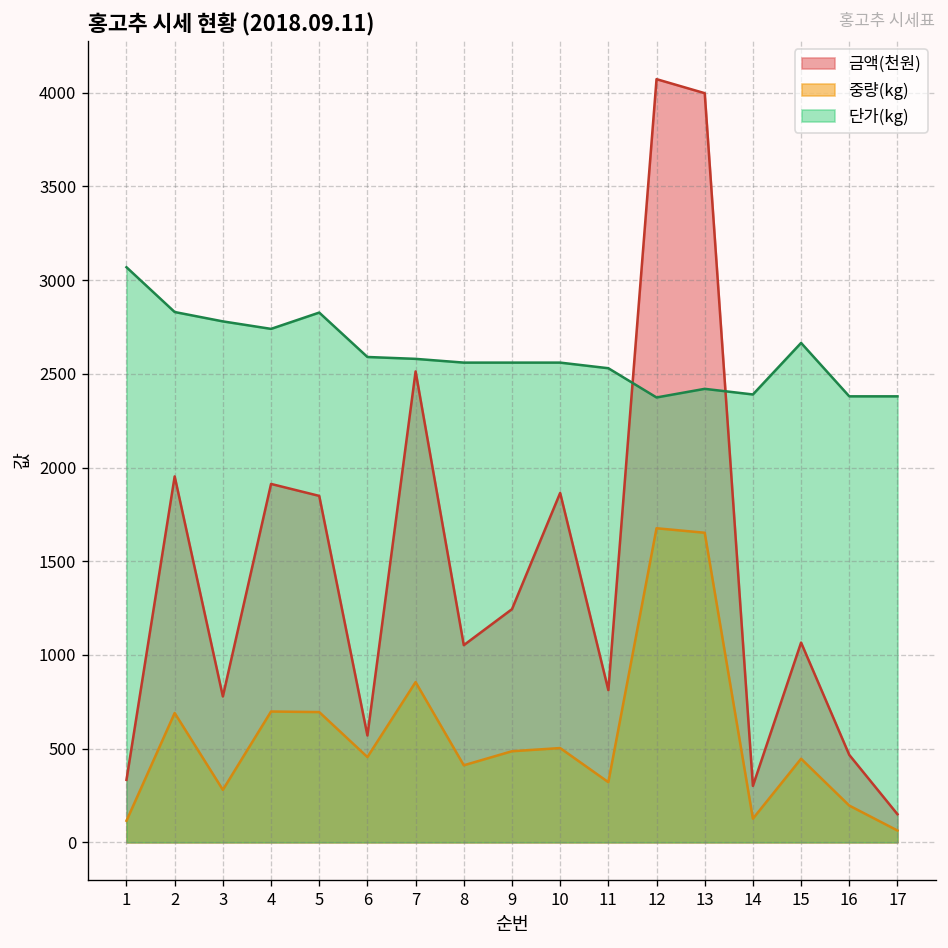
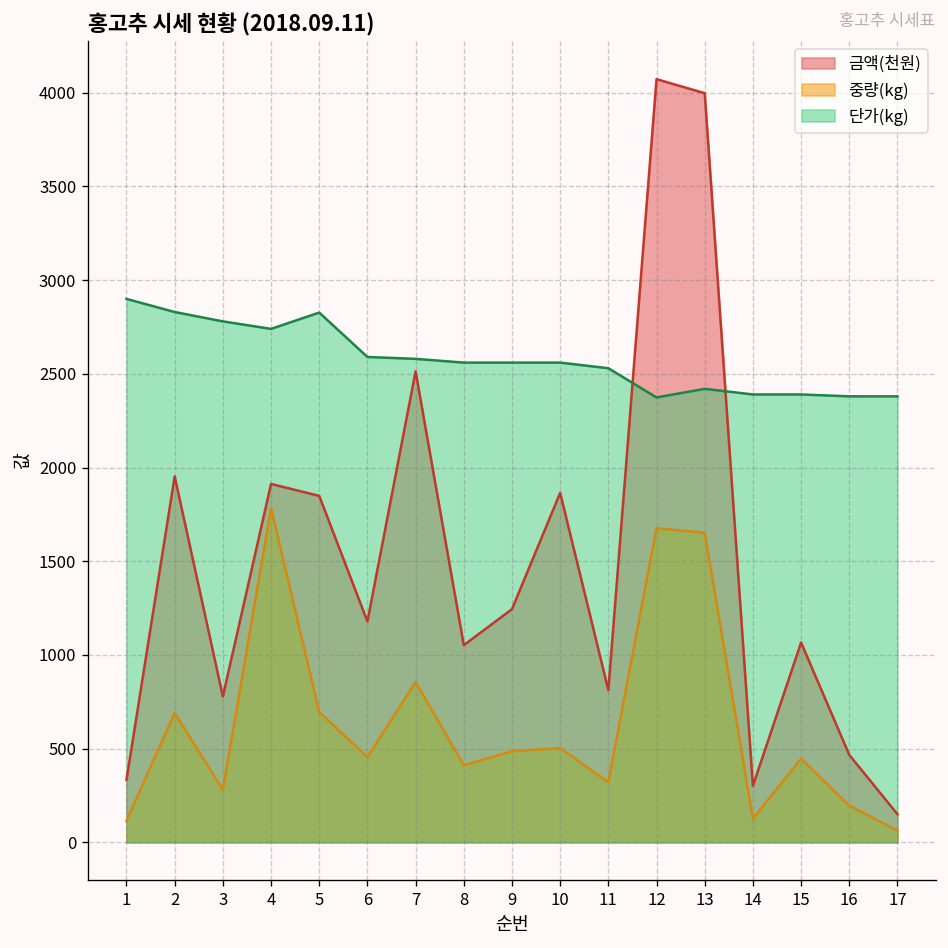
단가(kg), 1: 3070 -> 2900
중량(kg), 4: 700 -> 1780
금액(천원), 6: 570 -> 1180
단가(kg), 15: 2670 -> 2390
